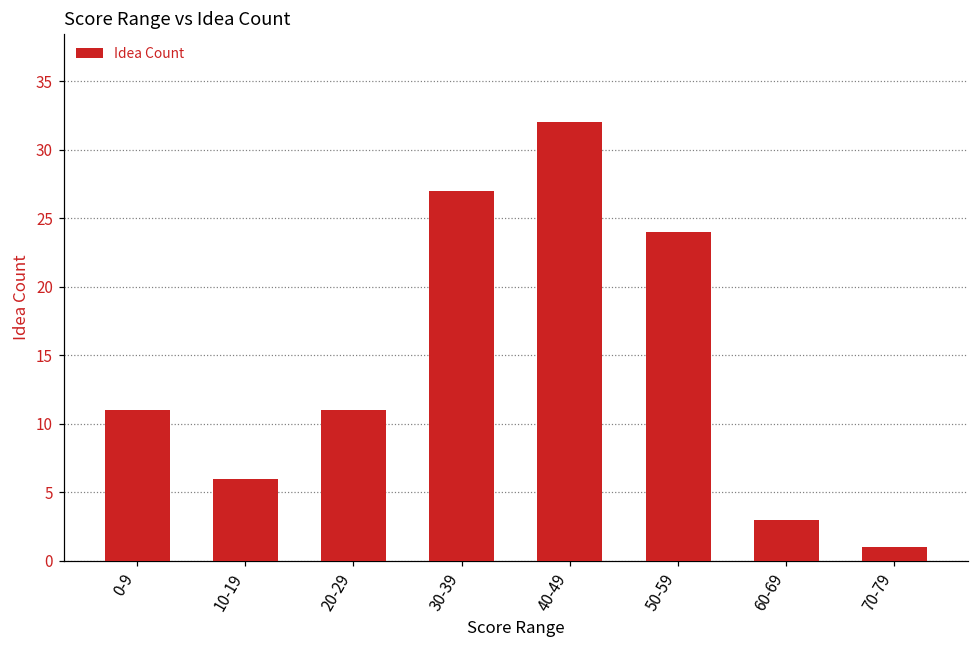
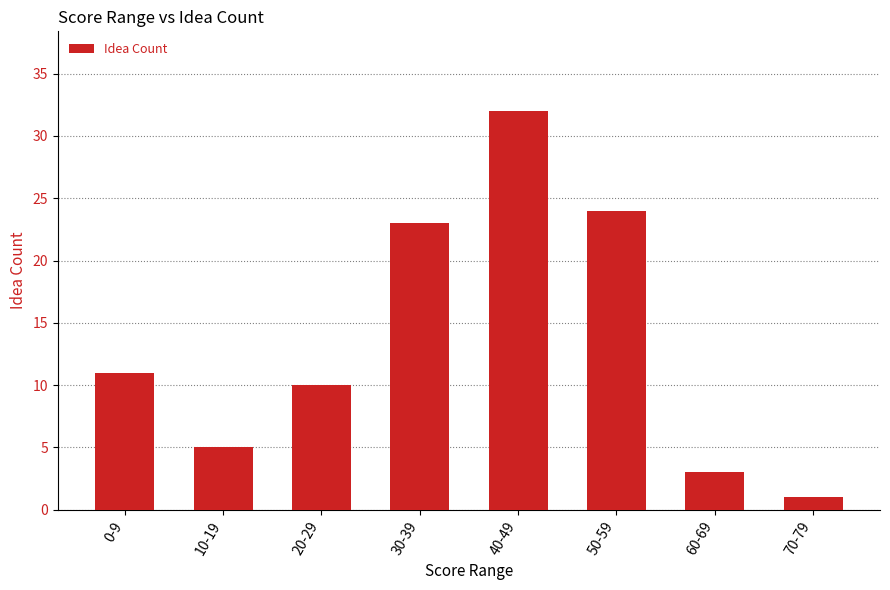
10-19: 6 -> 5
20-29: 11 -> 10
30-39: 27 -> 23
